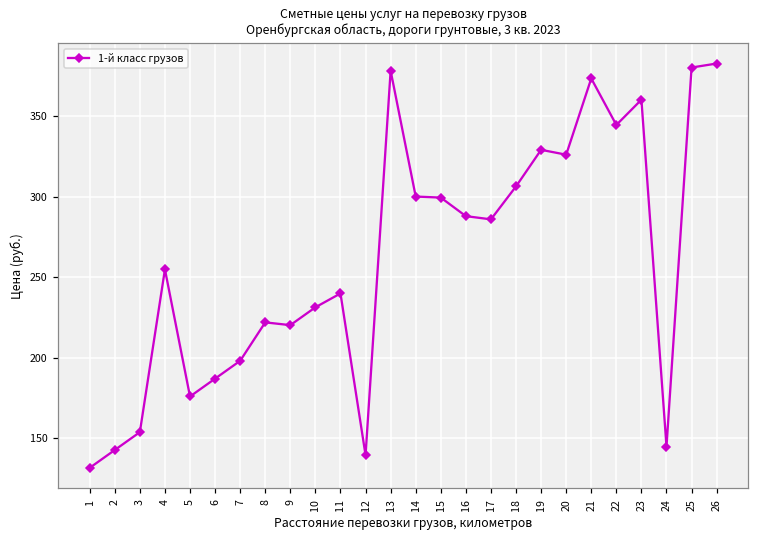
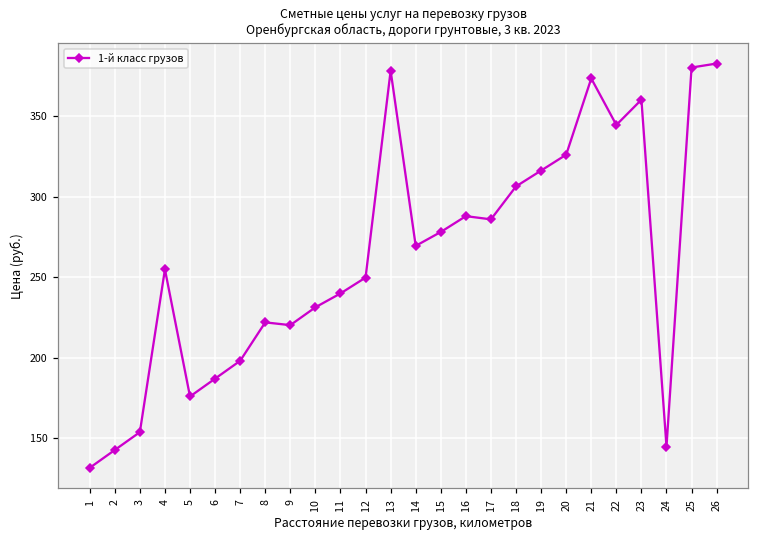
12: 140 -> 250
14: 300 -> 270
15: 300 -> 278
19: 329 -> 316
